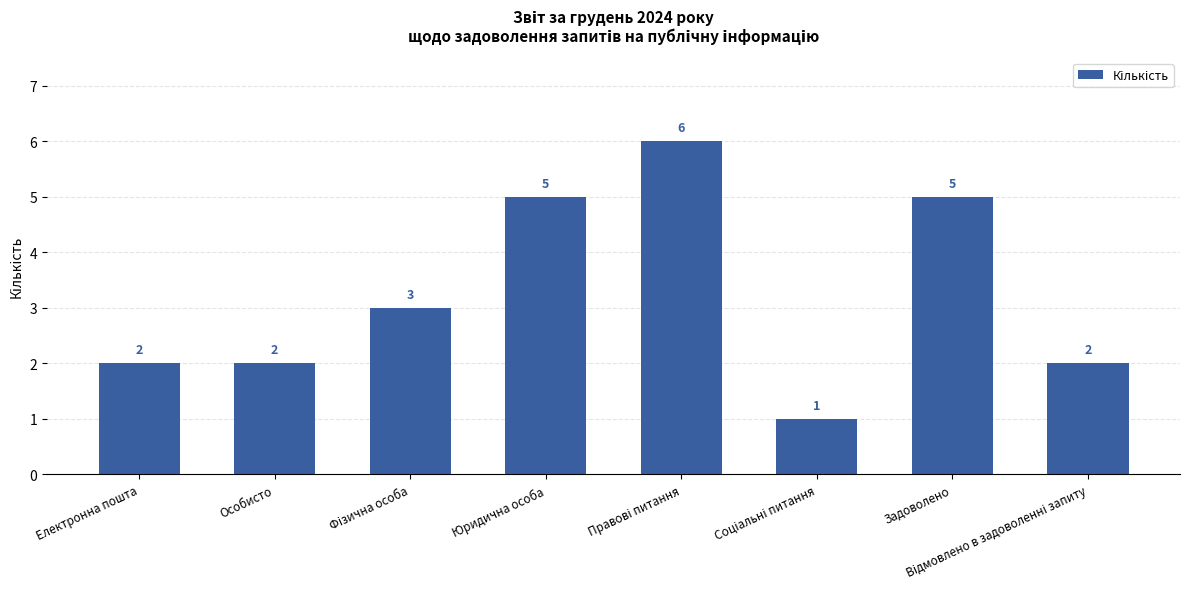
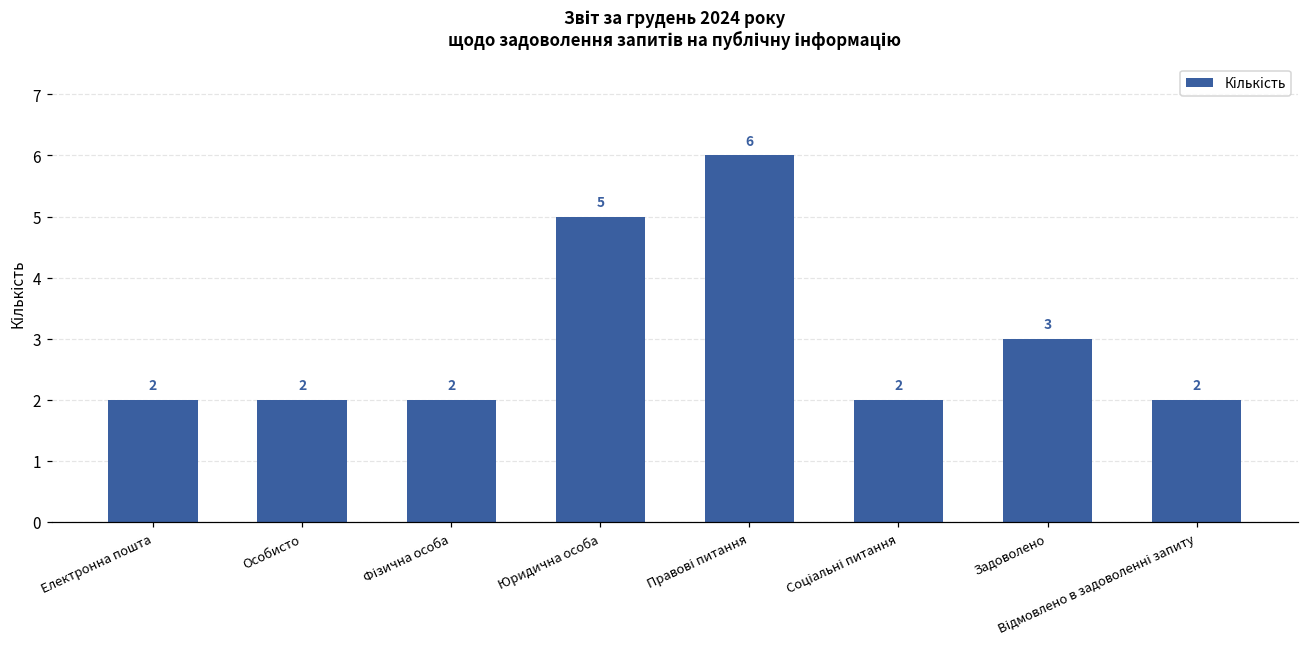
Фізична особа: 3 -> 2
Соціальні питання: 1 -> 2
Задоволено: 5 -> 3
